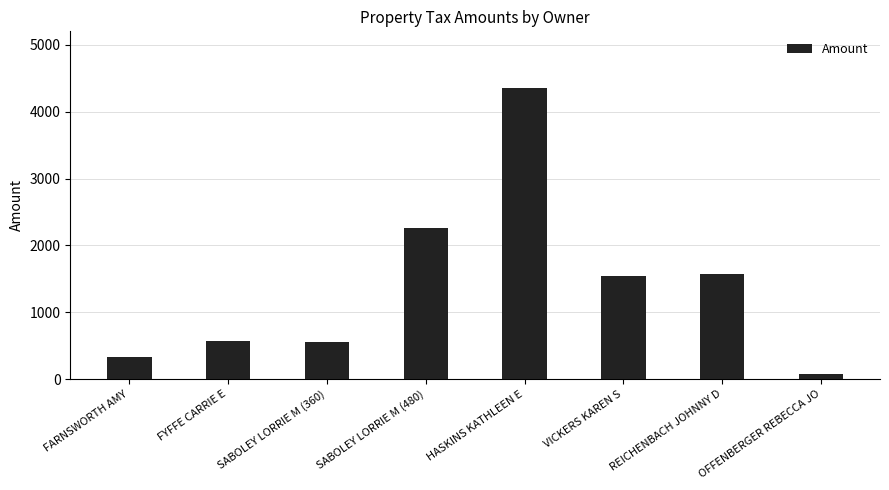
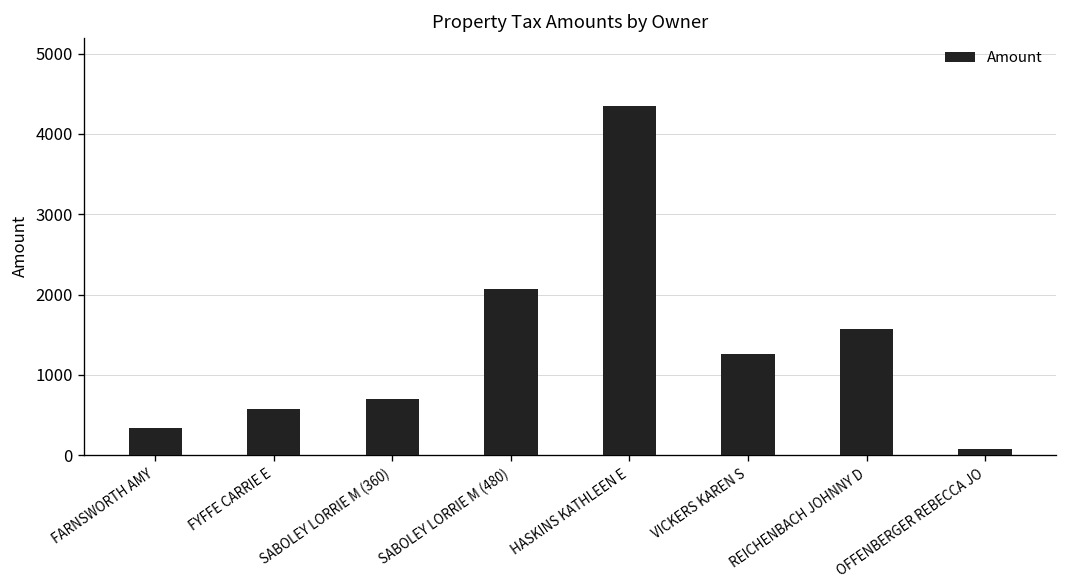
SABOLEY LORRIE M (360): 600 -> 700
SABOLEY LORRIE M (480): 2300 -> 2100
VICKERS KAREN S: 1500 -> 1300
